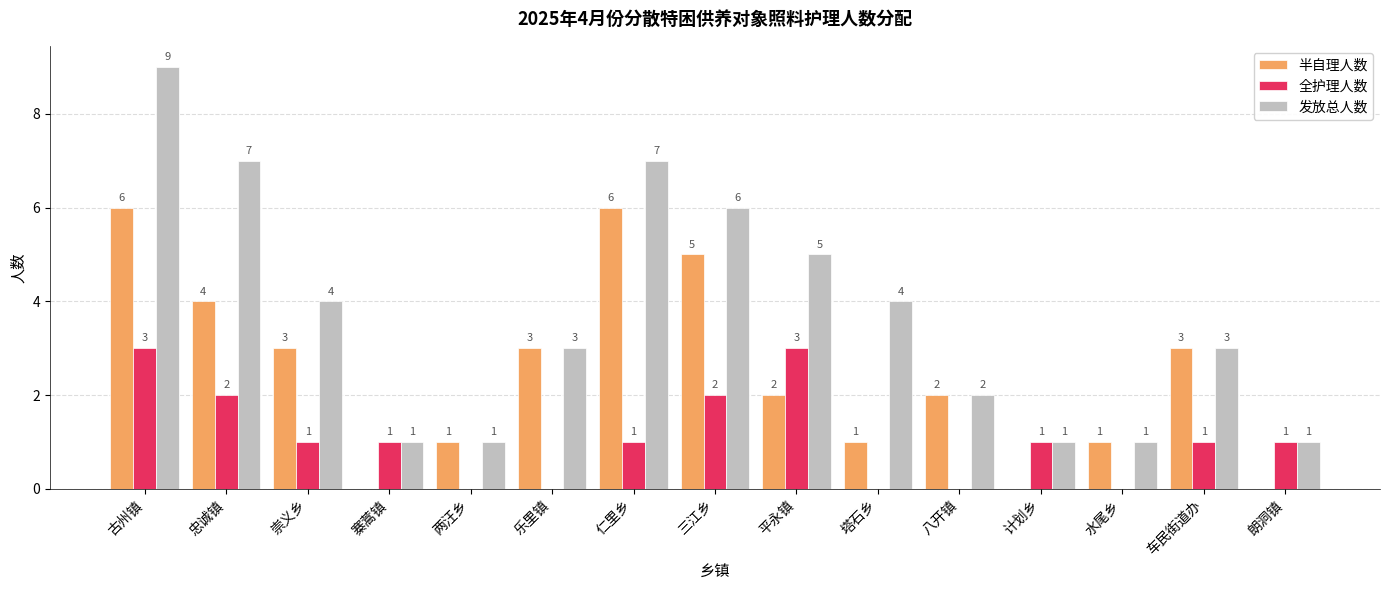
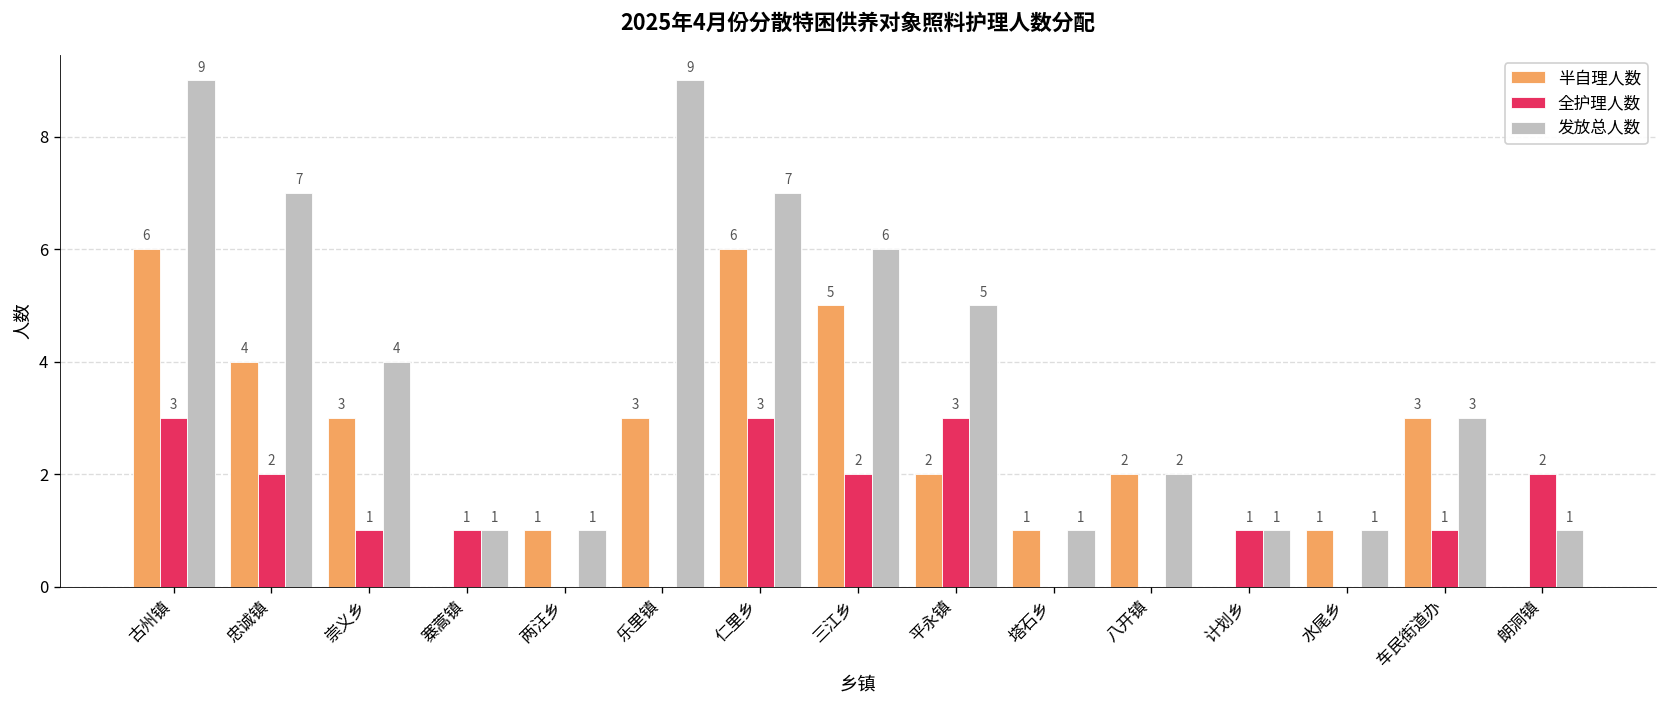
发放总人数, 乐里镇: 3 -> 9
全护理人数, 仁里乡: 1 -> 3
发放总人数, 塔石乡: 4 -> 1
全护理人数, 朗洞镇: 1 -> 2
